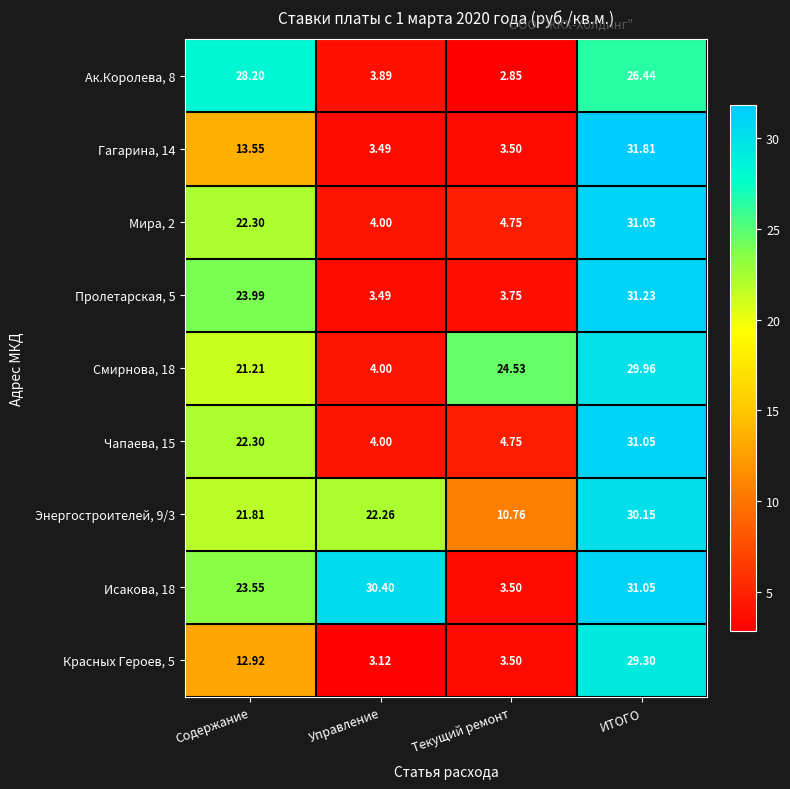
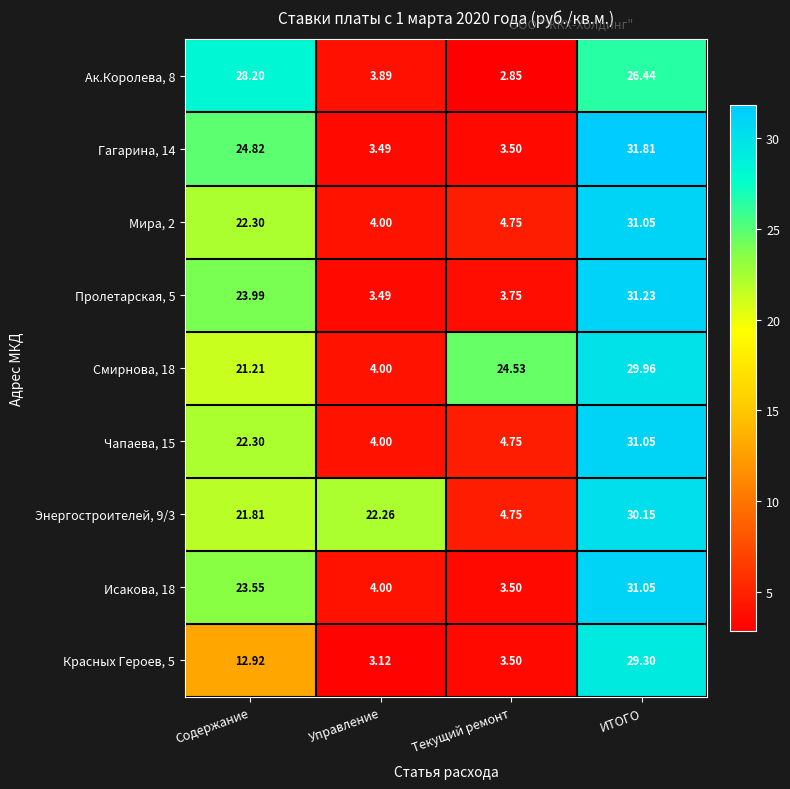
Гагарина, 14, Содержание: 13.55 -> 24.82
Энергостроителей, 9/3, Текущий ремонт: 10.76 -> 4.75
Исакова, 18, Управление: 30.40 -> 4.00
